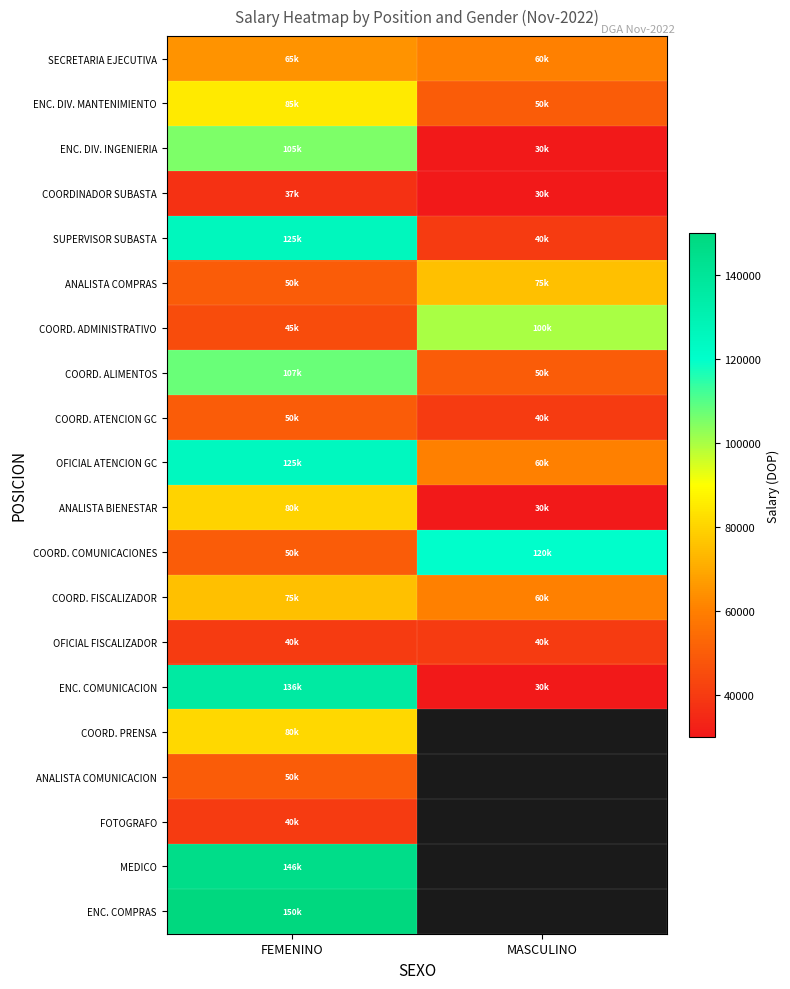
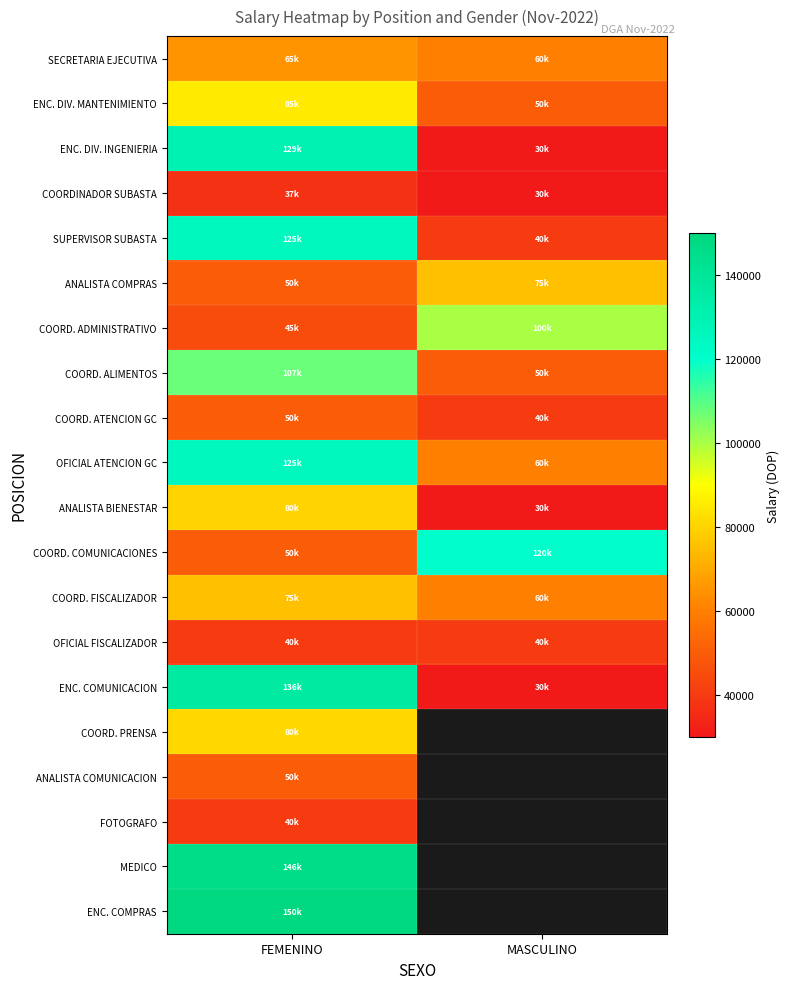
ENC. DIV. INGENIERIA, FEMENINO: 105k -> 129k
